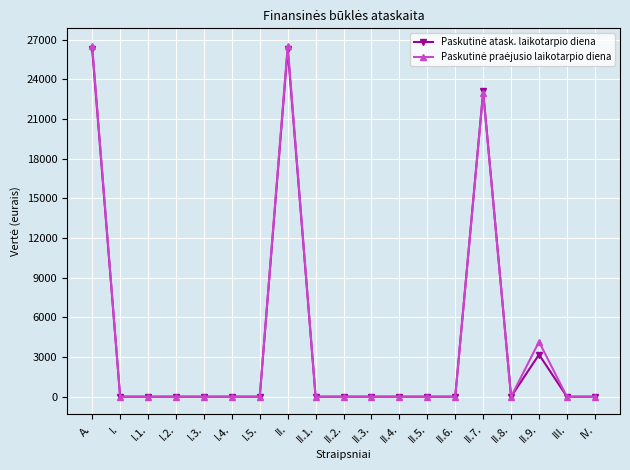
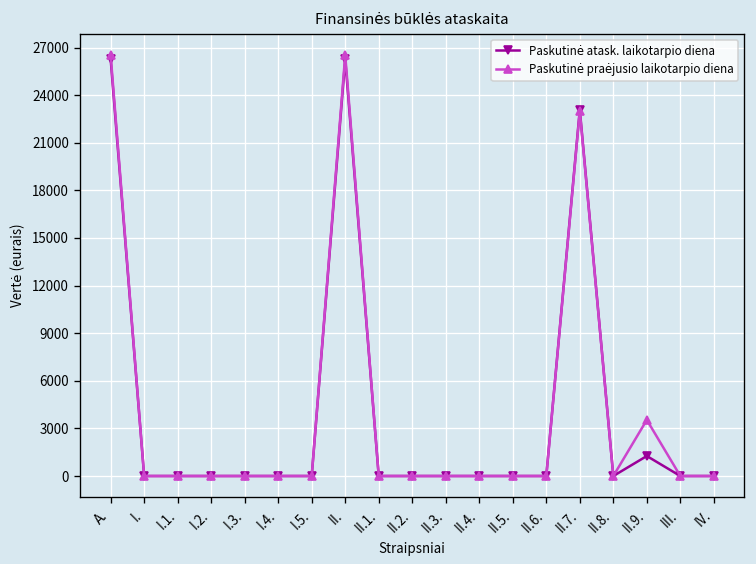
Paskutinė atask. laikotarpio diena, II.9.: 3200 -> 1300
Paskutinė praėjusio laikotarpio diena, II.9.: 4200 -> 3500
